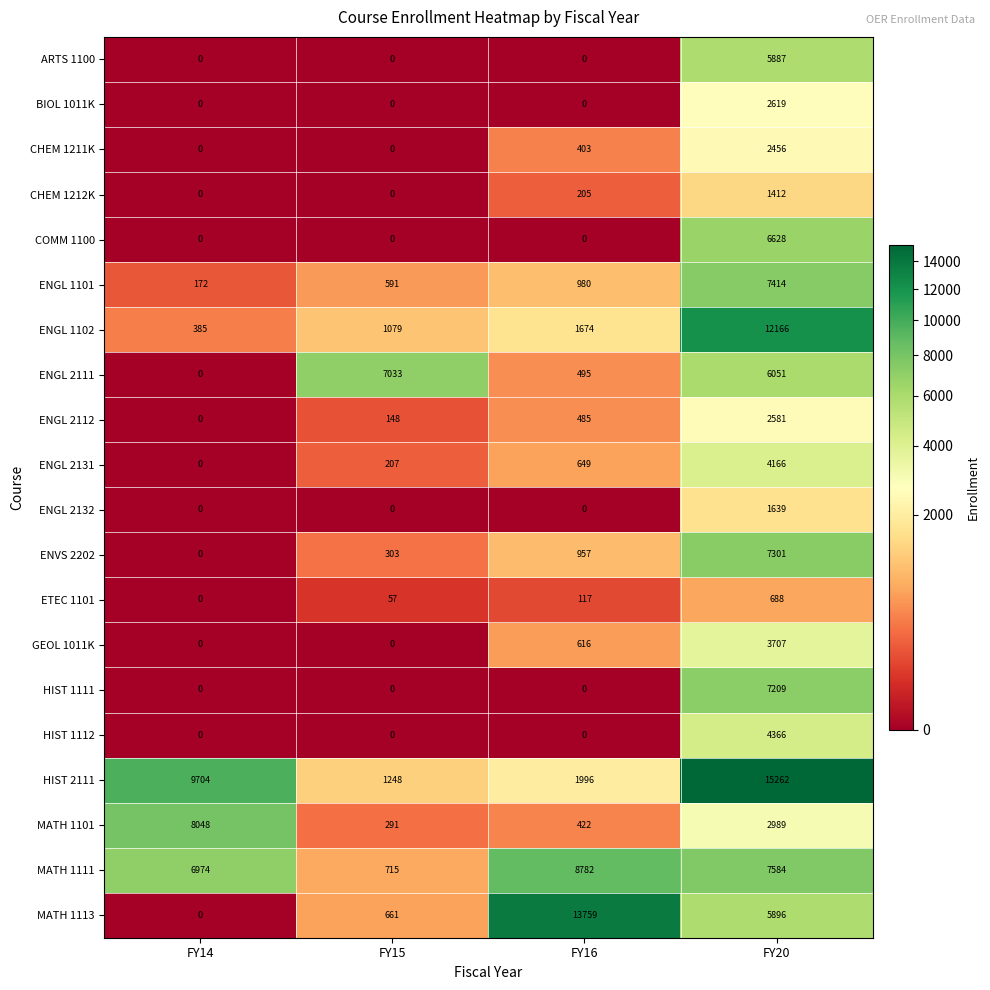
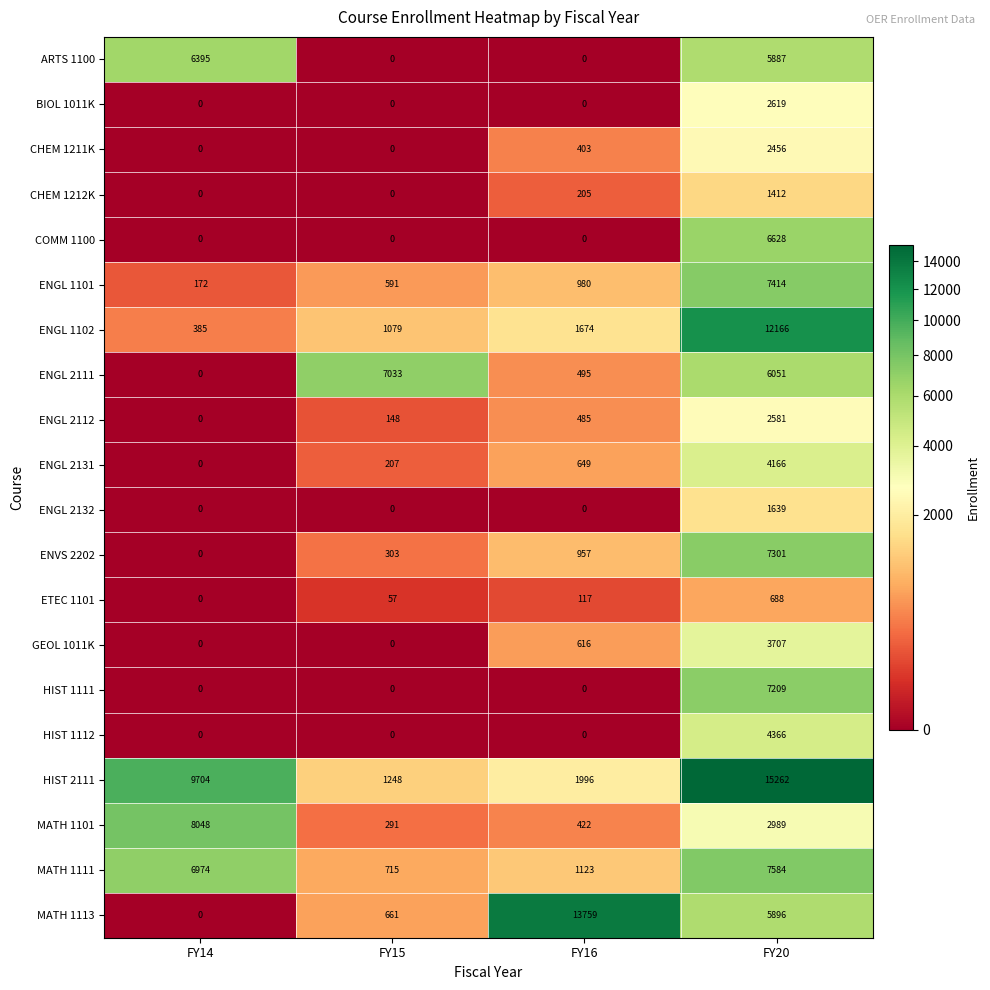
ARTS 1100, FY14: 0 -> 6395
MATH 1111, FY16: 8782 -> 1123
